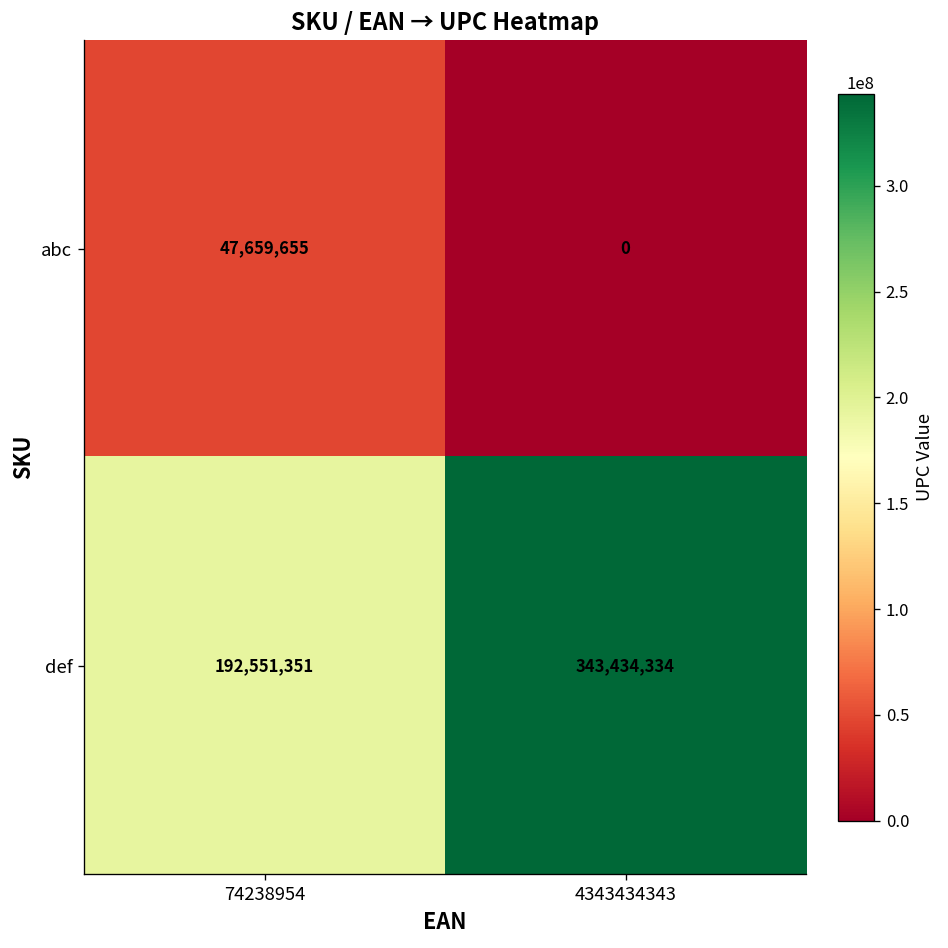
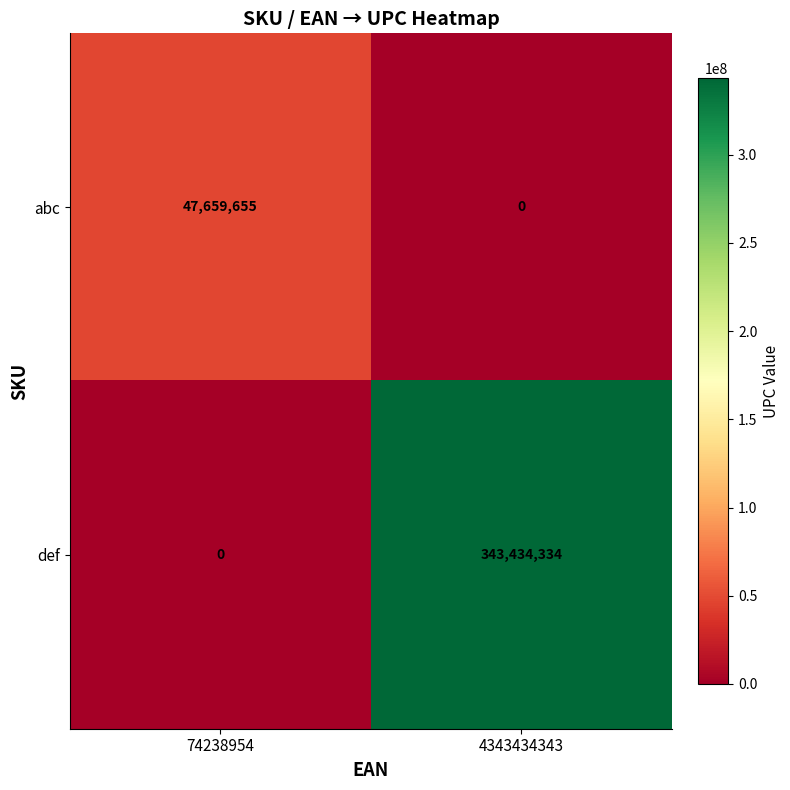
def, 74238954: 192,551,351 -> 0
